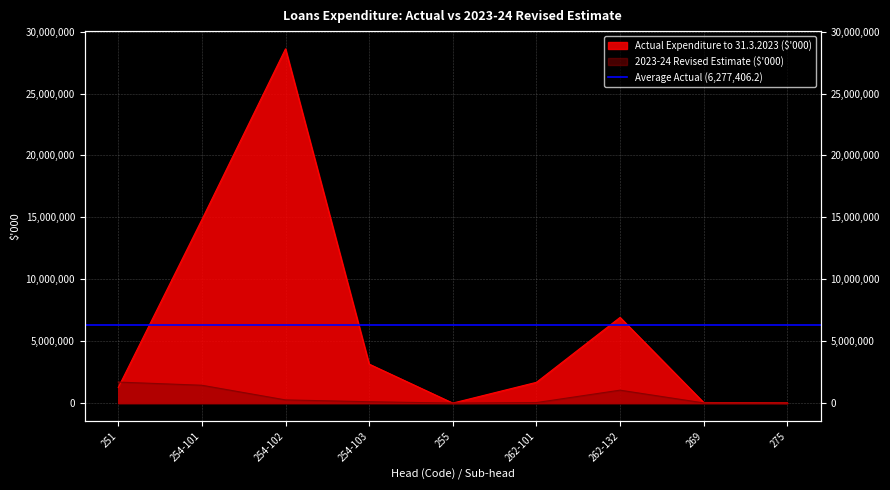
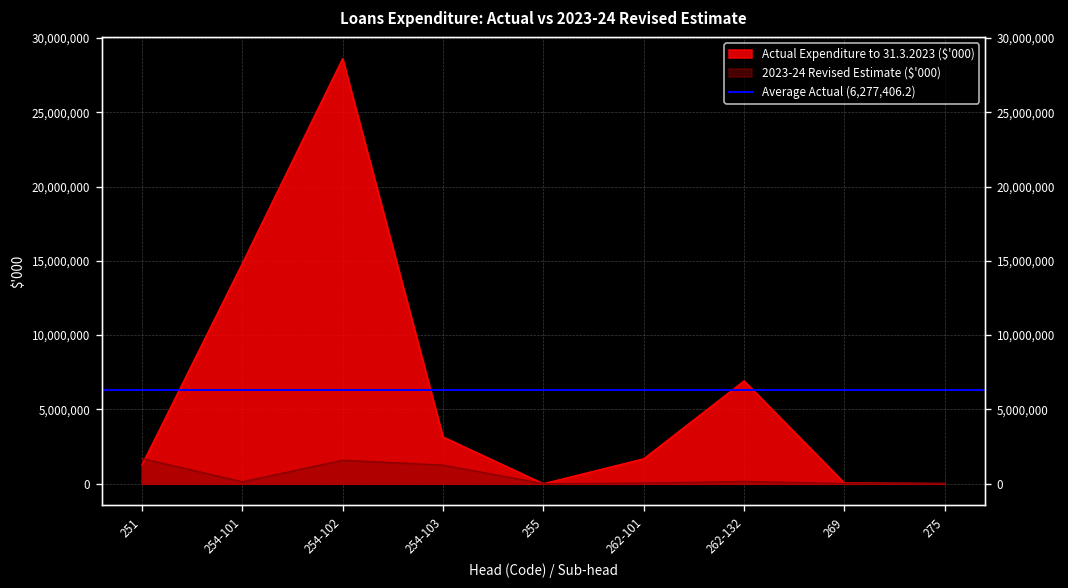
2023-24 Revised Estimate ($'000), 254-101: 1,400,000 -> 100,000
2023-24 Revised Estimate ($'000), 254-102: 300,000 -> 1,600,000
2023-24 Revised Estimate ($'000), 254-103: 100,000 -> 1,300,000
2023-24 Revised Estimate ($'000), 262-132: 1,000,000 -> 200,000
